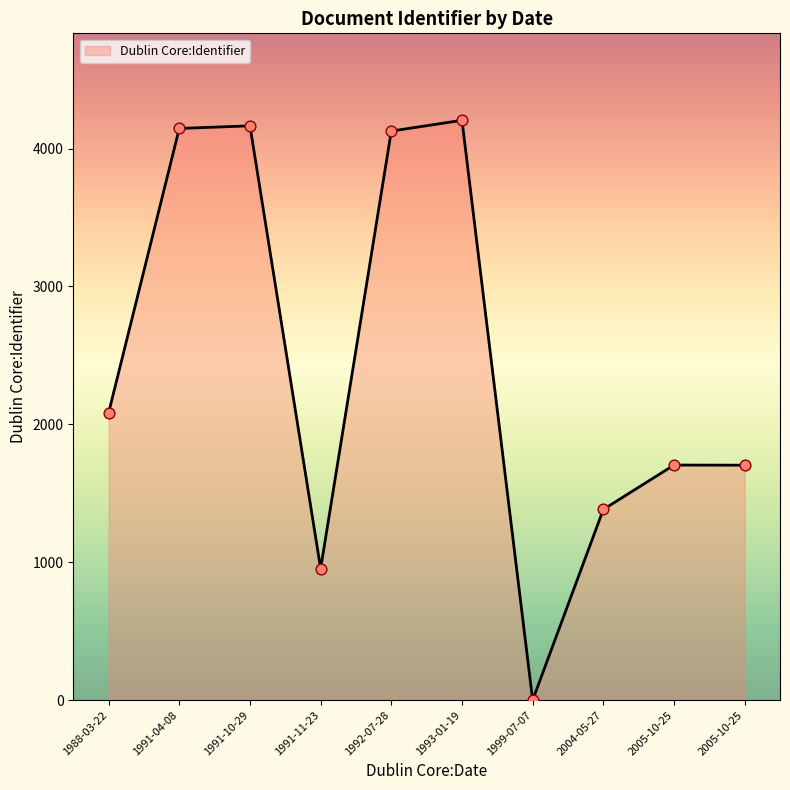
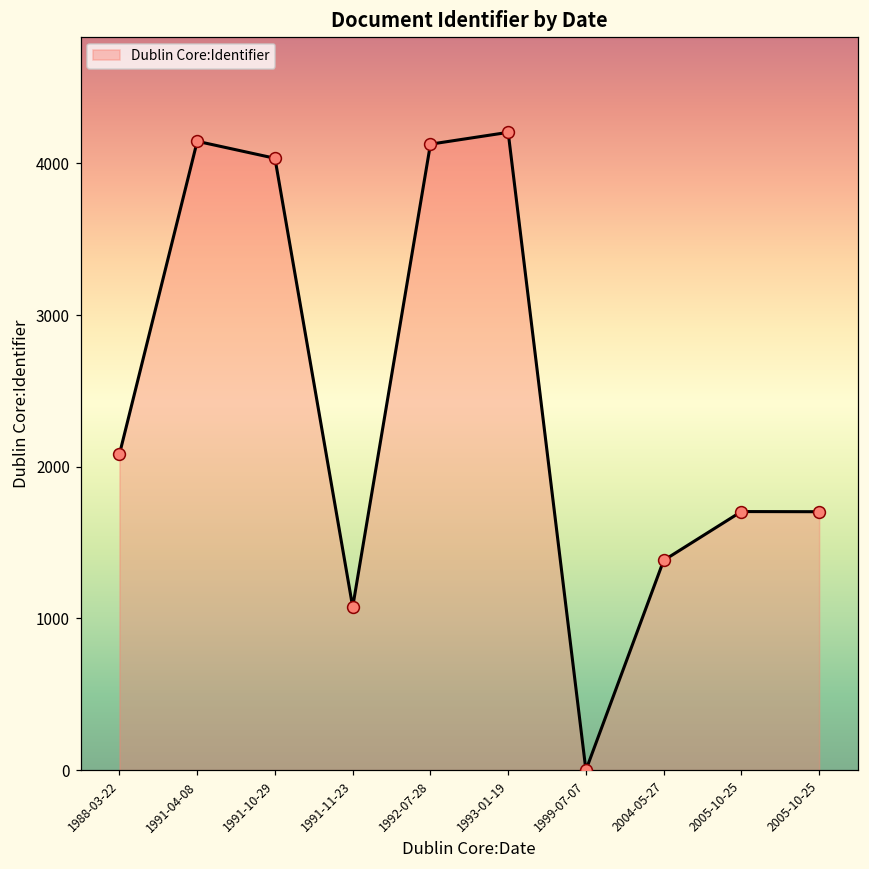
1991-10-29: 4170 -> 4030
1991-11-23: 950 -> 1080
